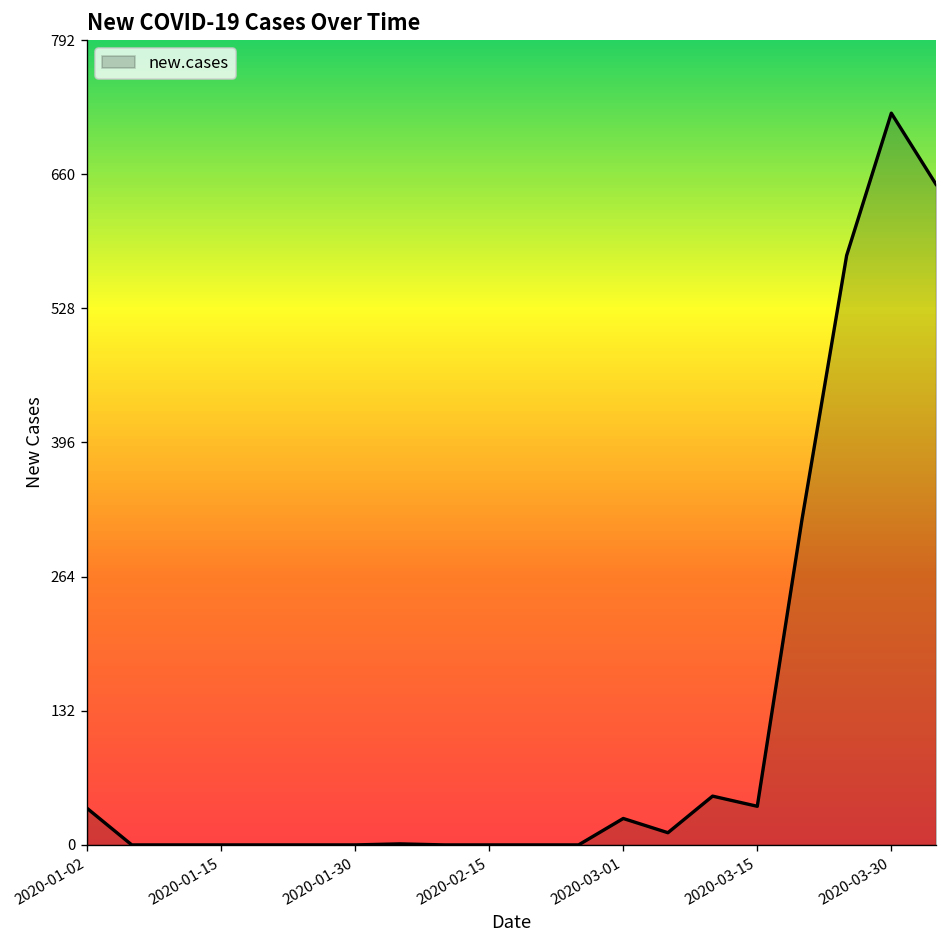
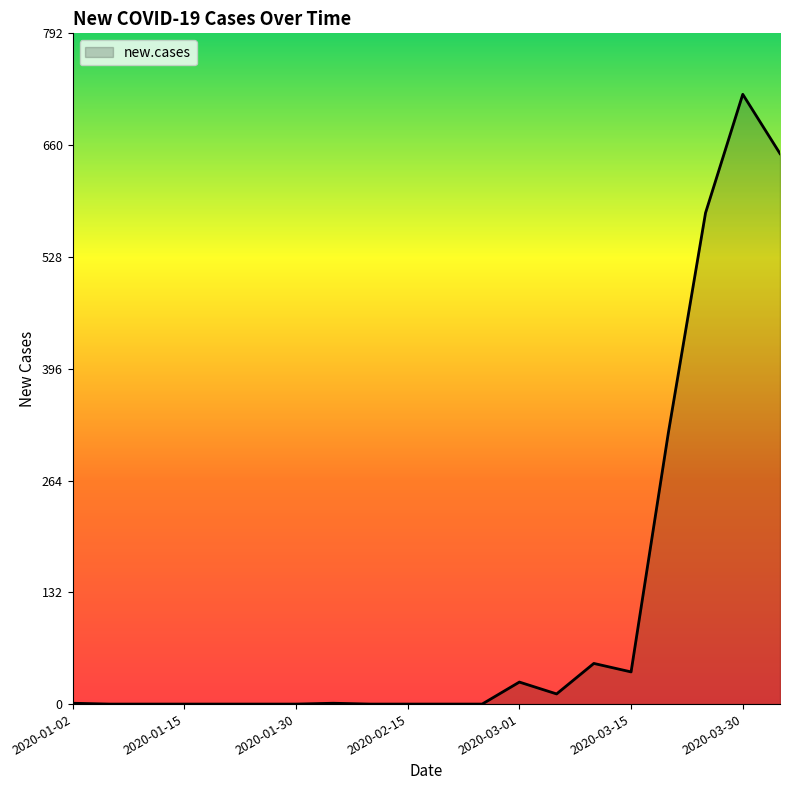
2020-01-02: 40 -> 0
